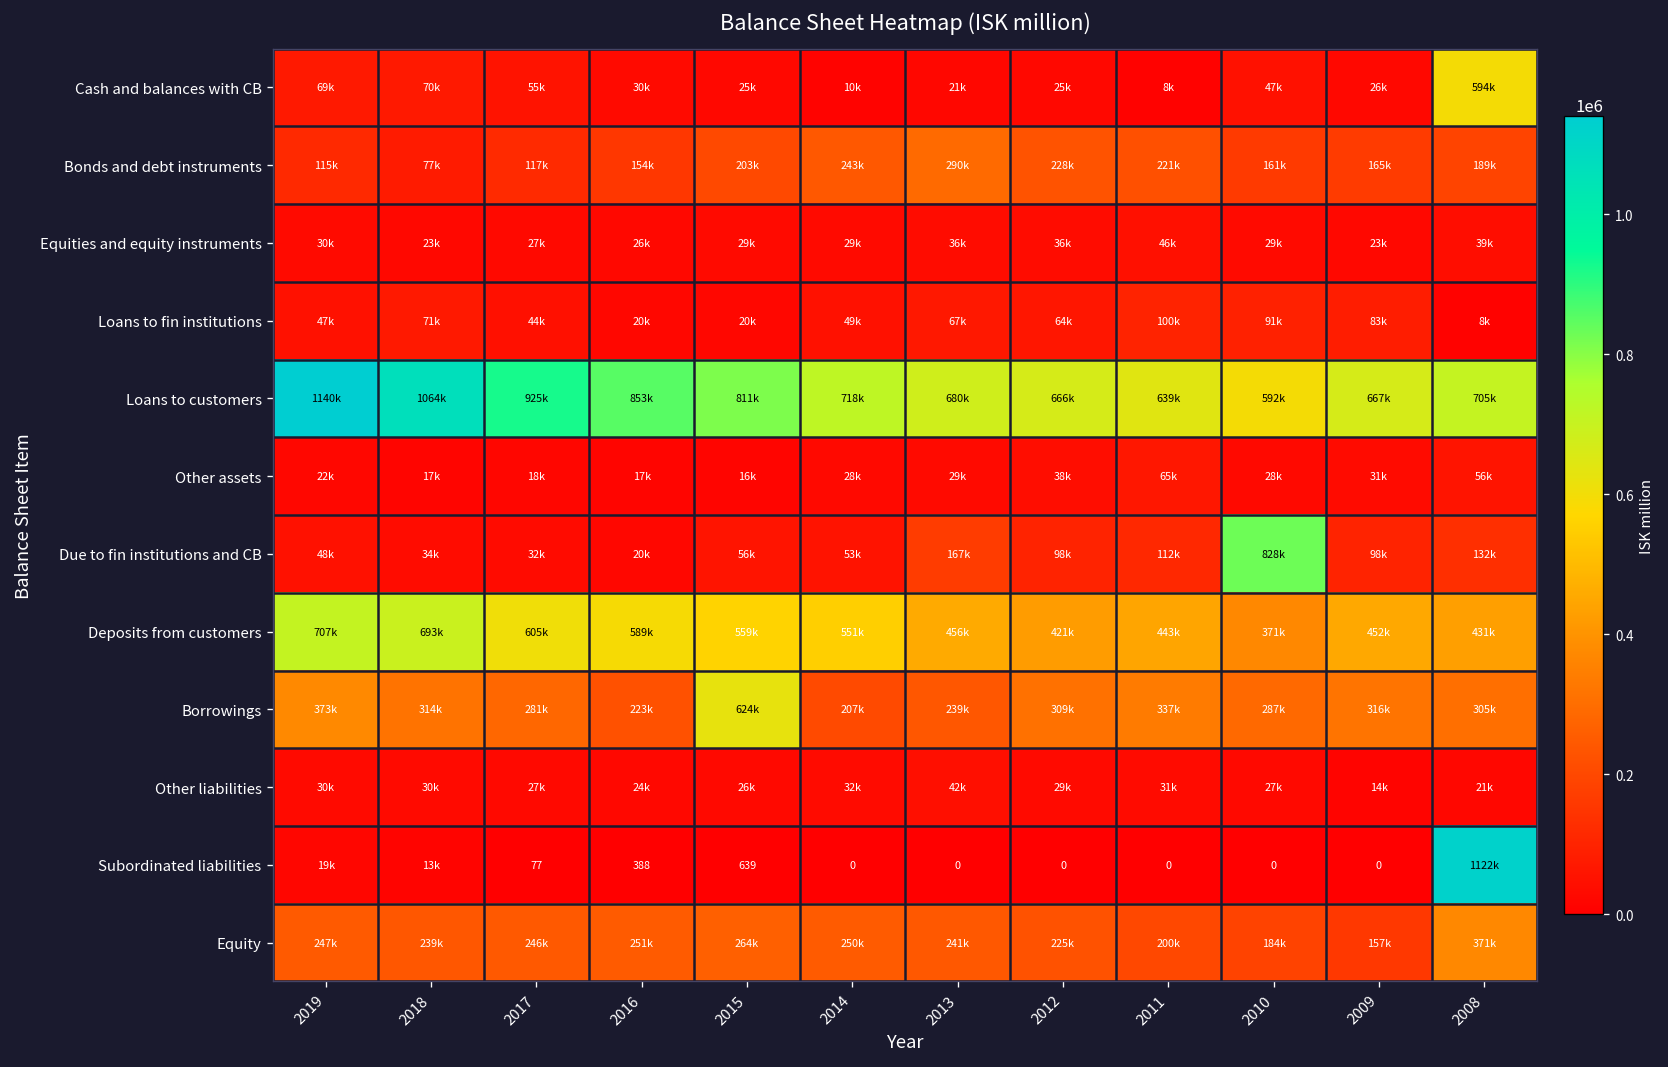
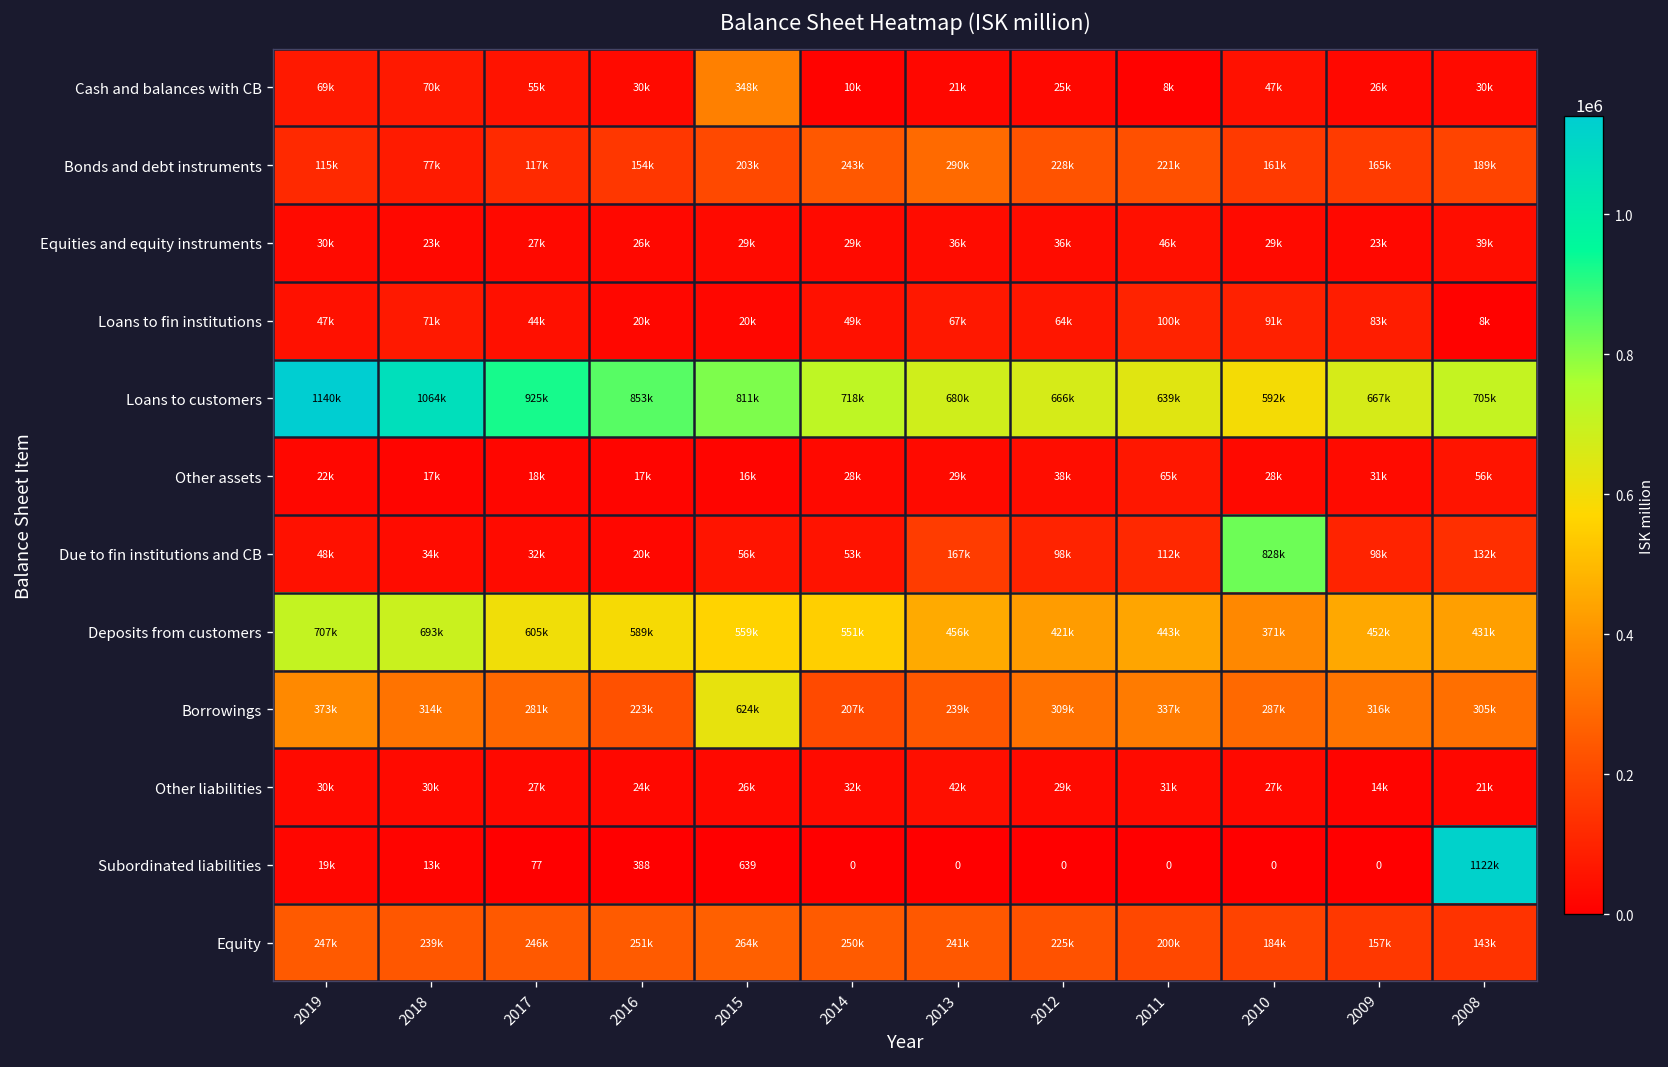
Cash and balances with CB, 2015: 25k -> 348k
Cash and balances with CB, 2008: 594k -> 30k
Equity, 2008: 371k -> 143k
